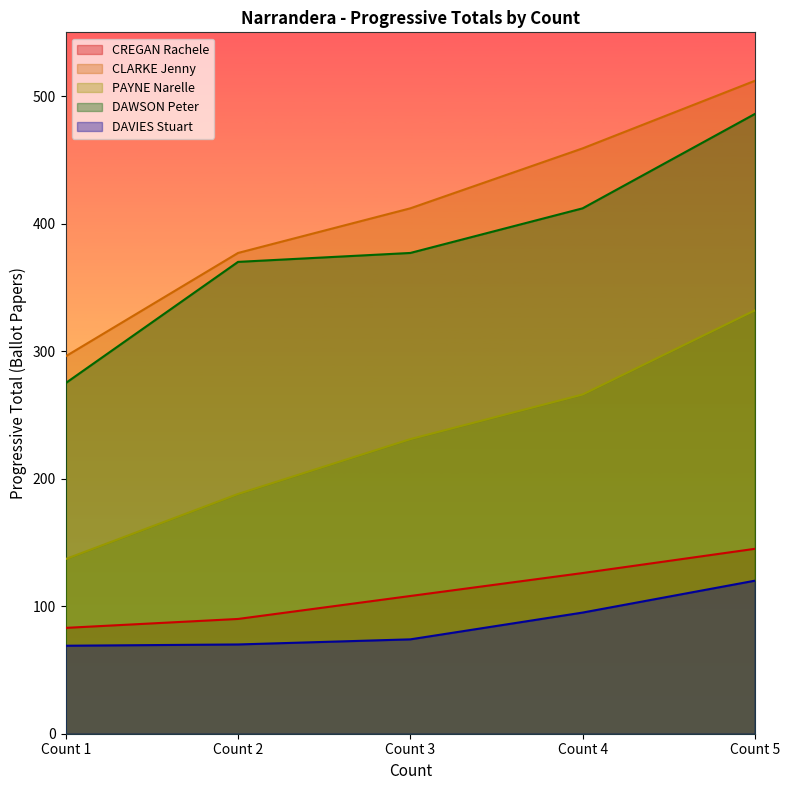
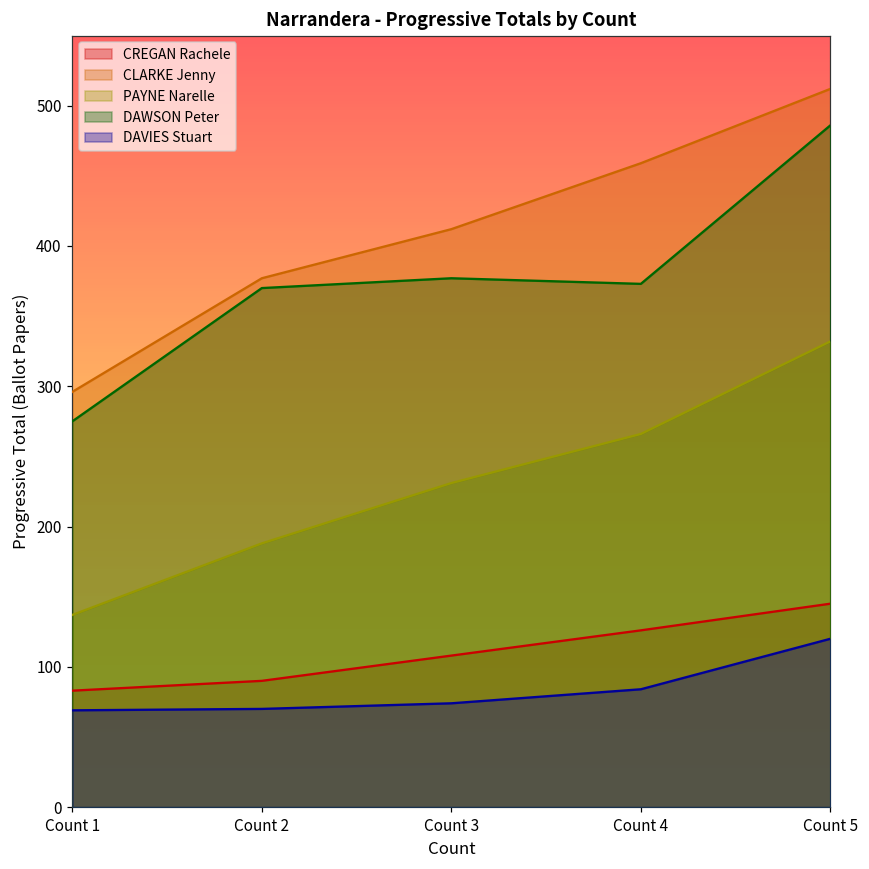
DAWSON Peter, Count 4: 412 -> 373
DAVIES Stuart, Count 4: 95 -> 84
